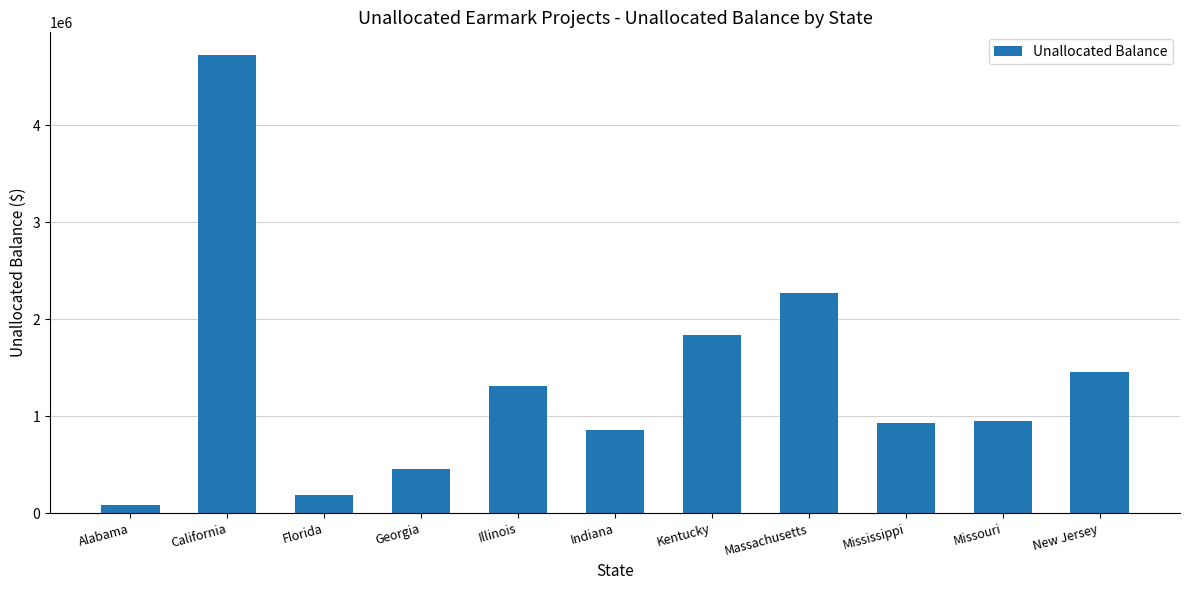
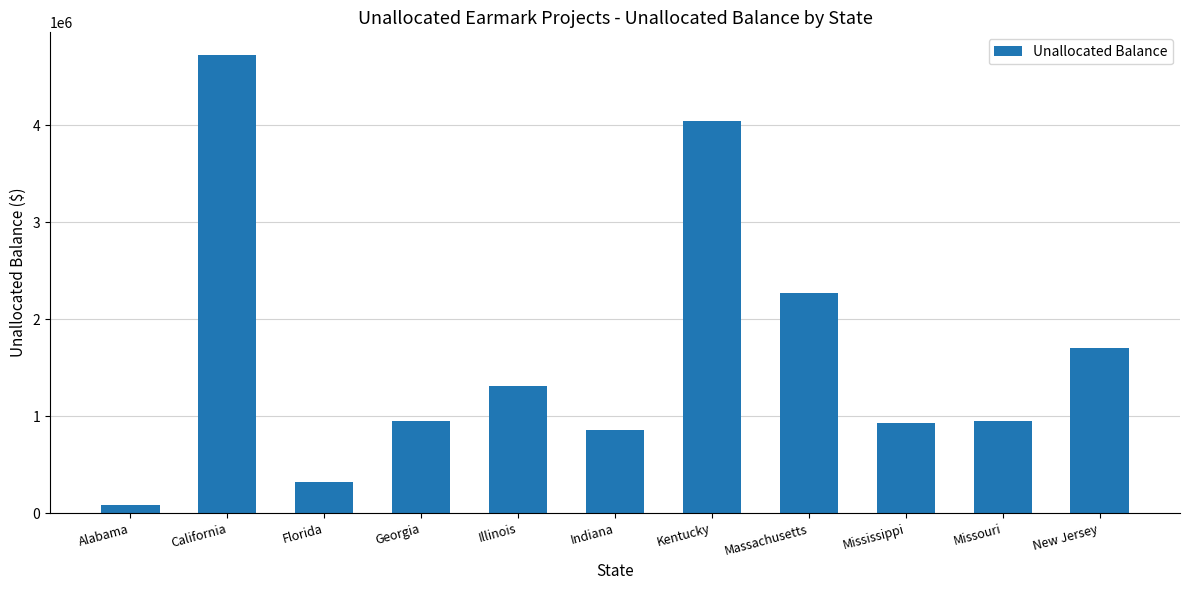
Florida: 200000 -> 300000
Georgia: 500000 -> 1000000
Kentucky: 1800000 -> 4000000
New Jersey: 1500000 -> 1700000
